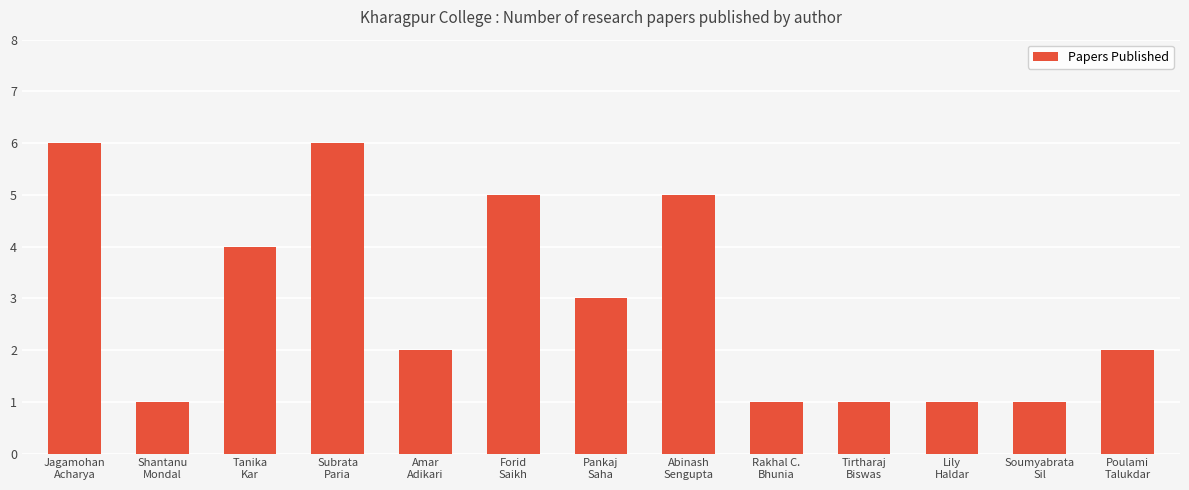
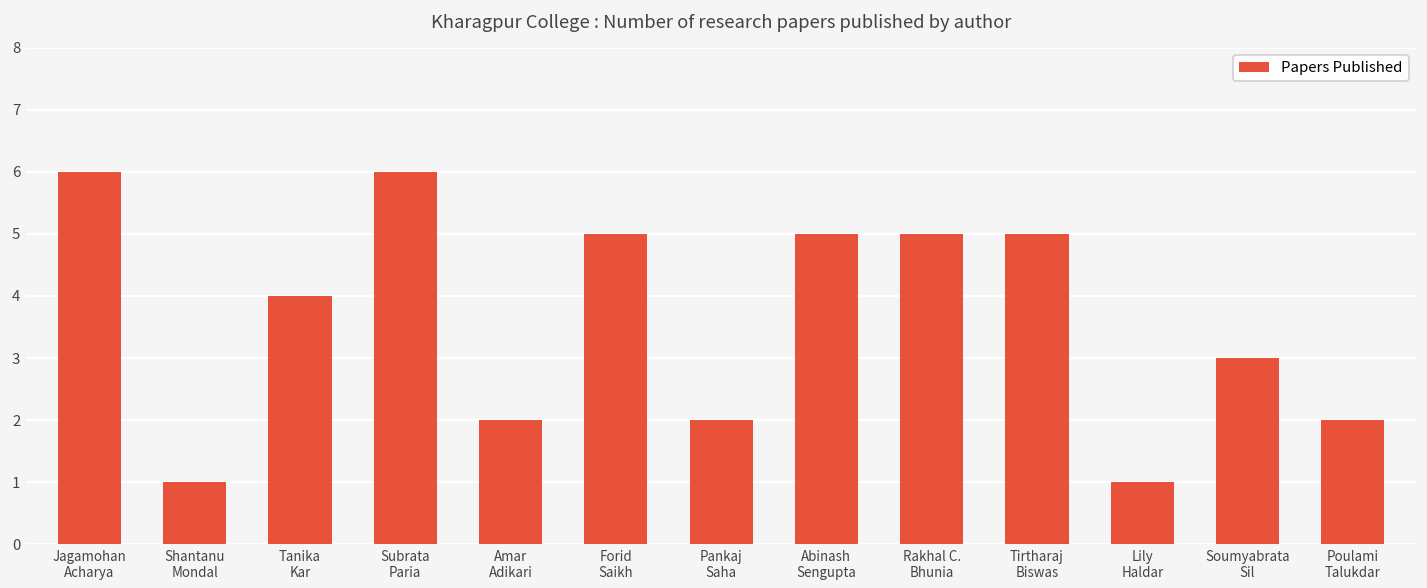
Pankaj Saha: 3 -> 2
Rakhal C. Bhunia: 1 -> 5
Tirtharaj Biswas: 1 -> 5
Soumyabrata Sil: 1 -> 3
